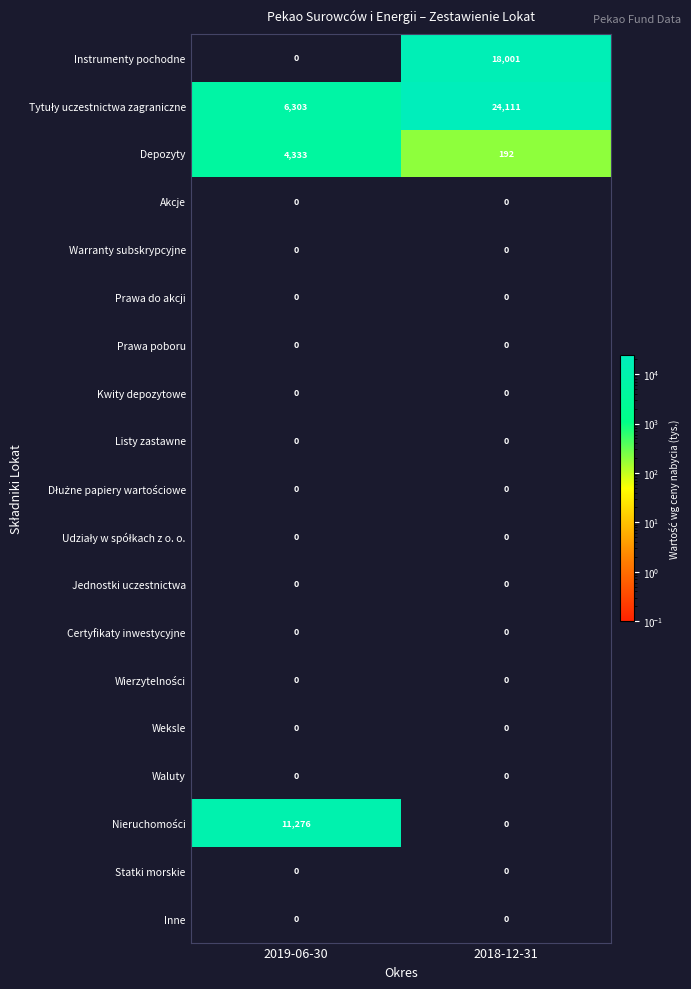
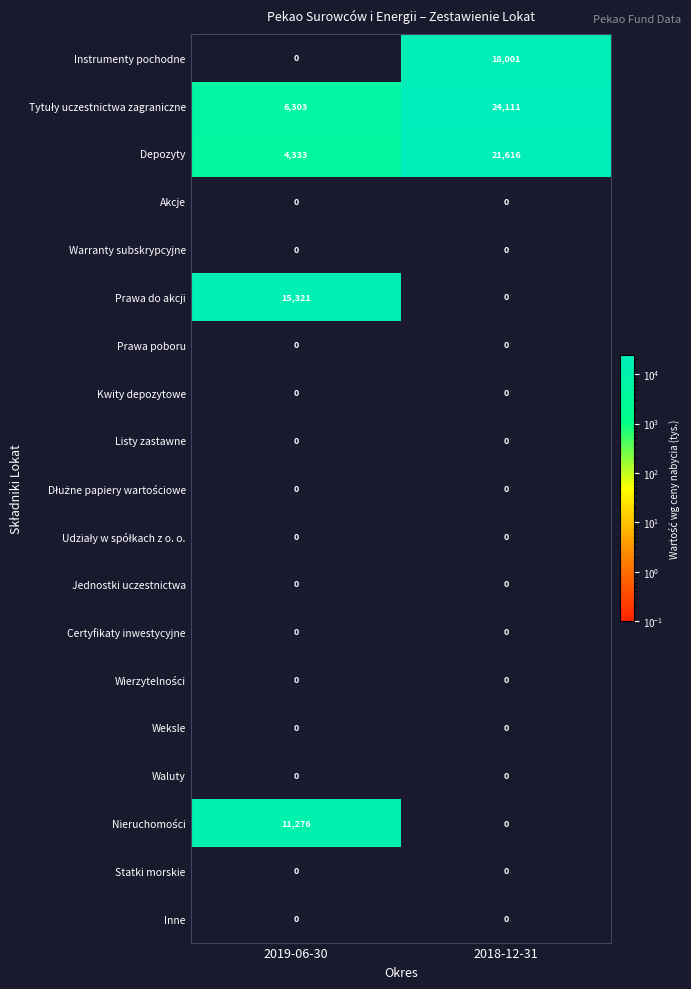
Depozyty, 2018-12-31: 192 -> 21,616
Prawa do akcji, 2019-06-30: 0 -> 15,321
